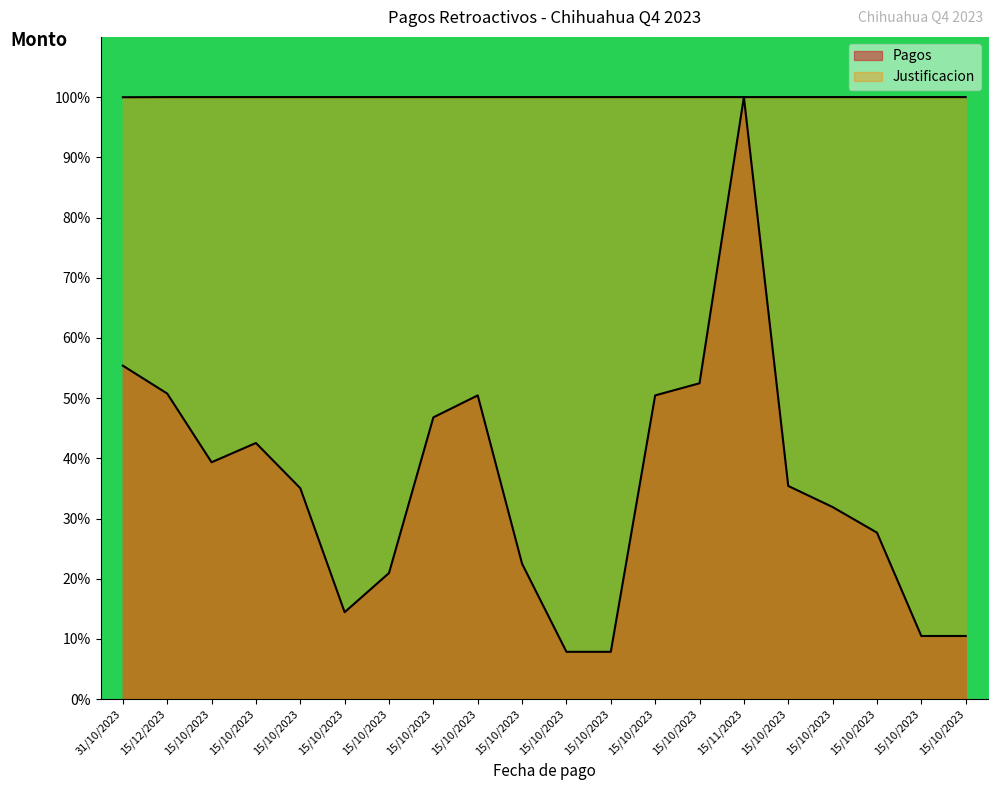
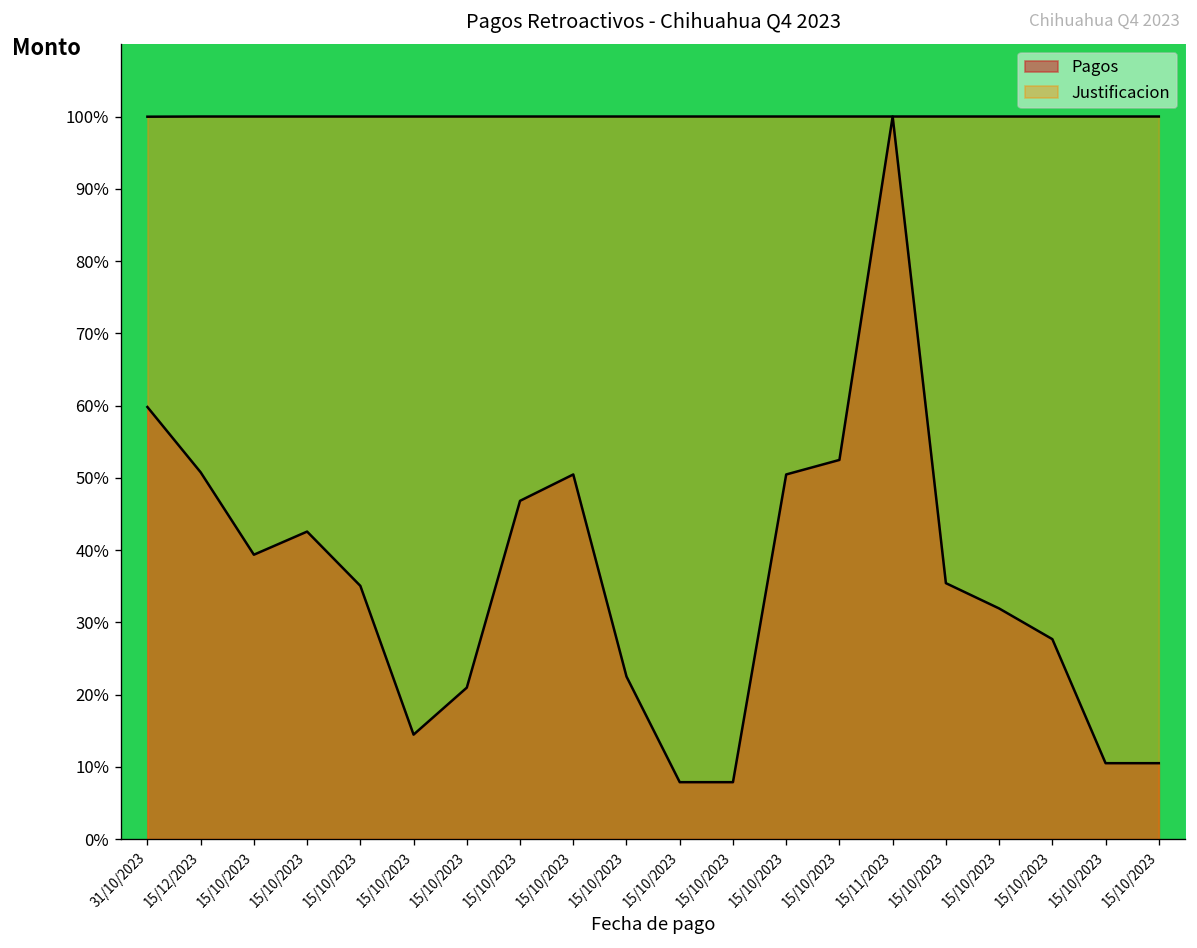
Pagos, 31/10/2023: 55% -> 60%
